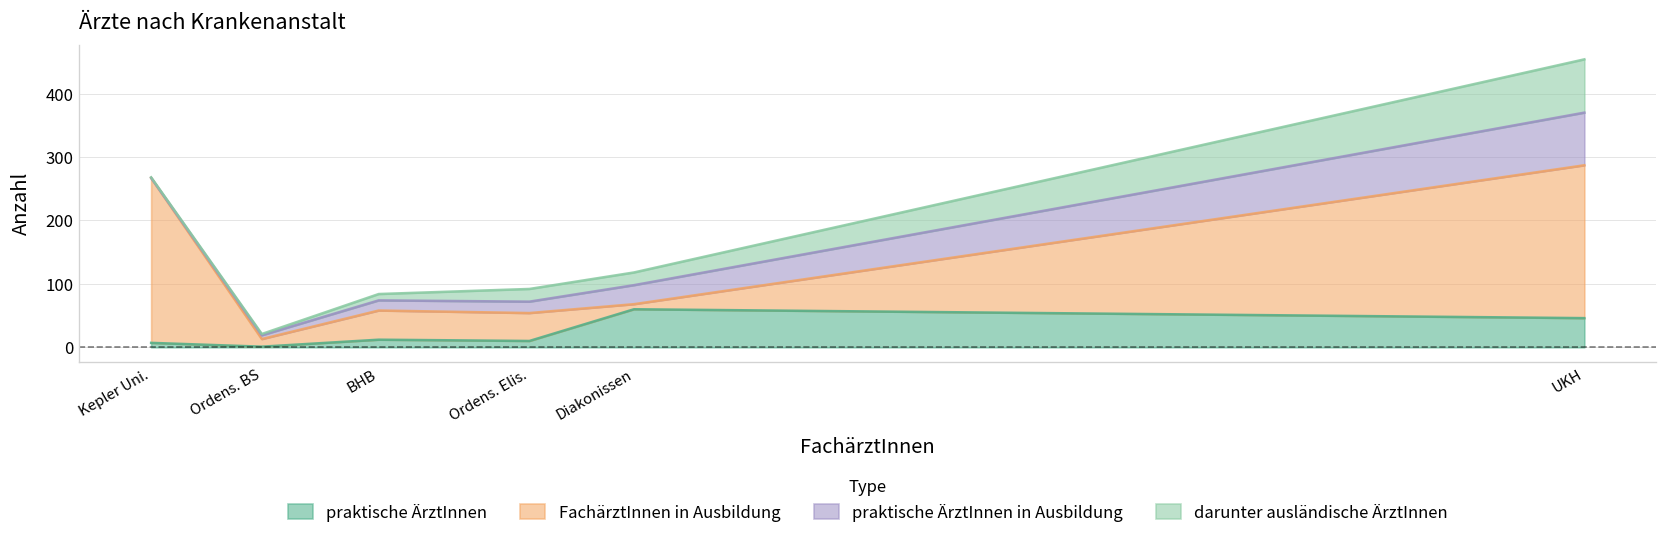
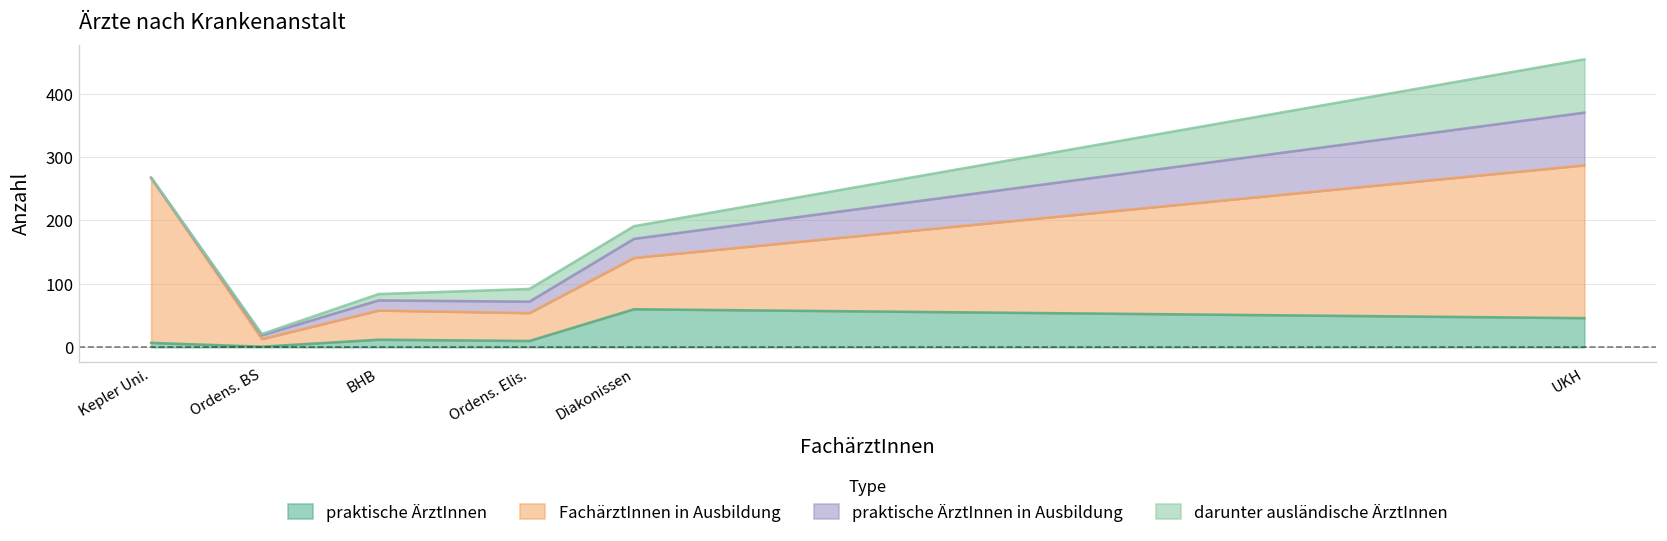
FachärztInnen in Ausbildung, Diakonissen: 10 -> 80
